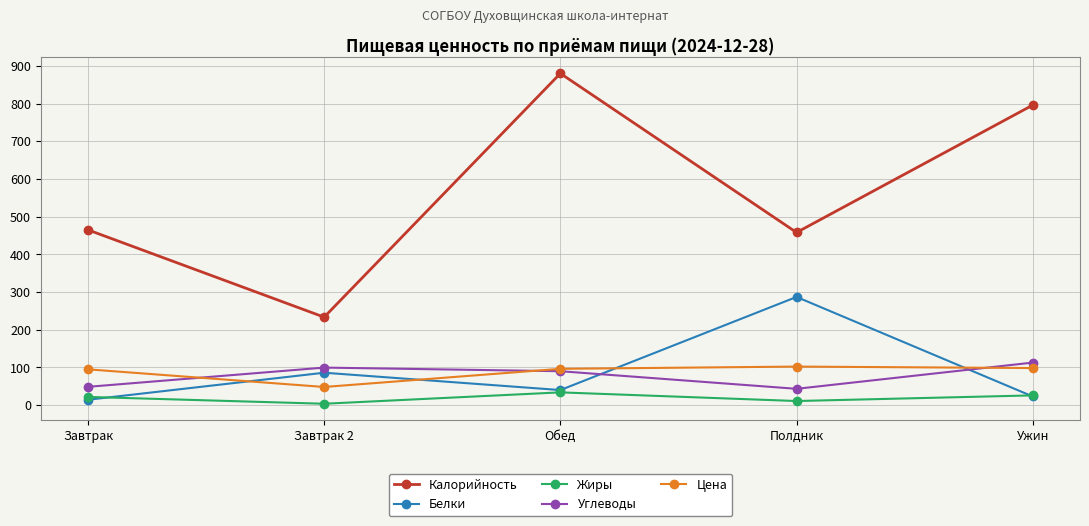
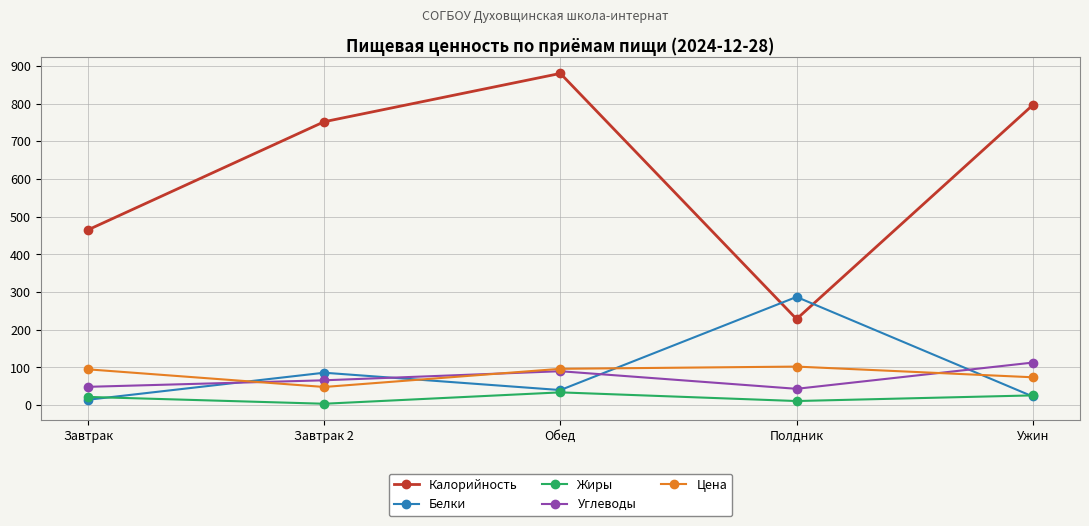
Калорийность, Завтрак 2: 230 -> 750
Углеводы, Завтрак 2: 100 -> 70
Калорийность, Полдник: 460 -> 230
Цена, Ужин: 100 -> 70
